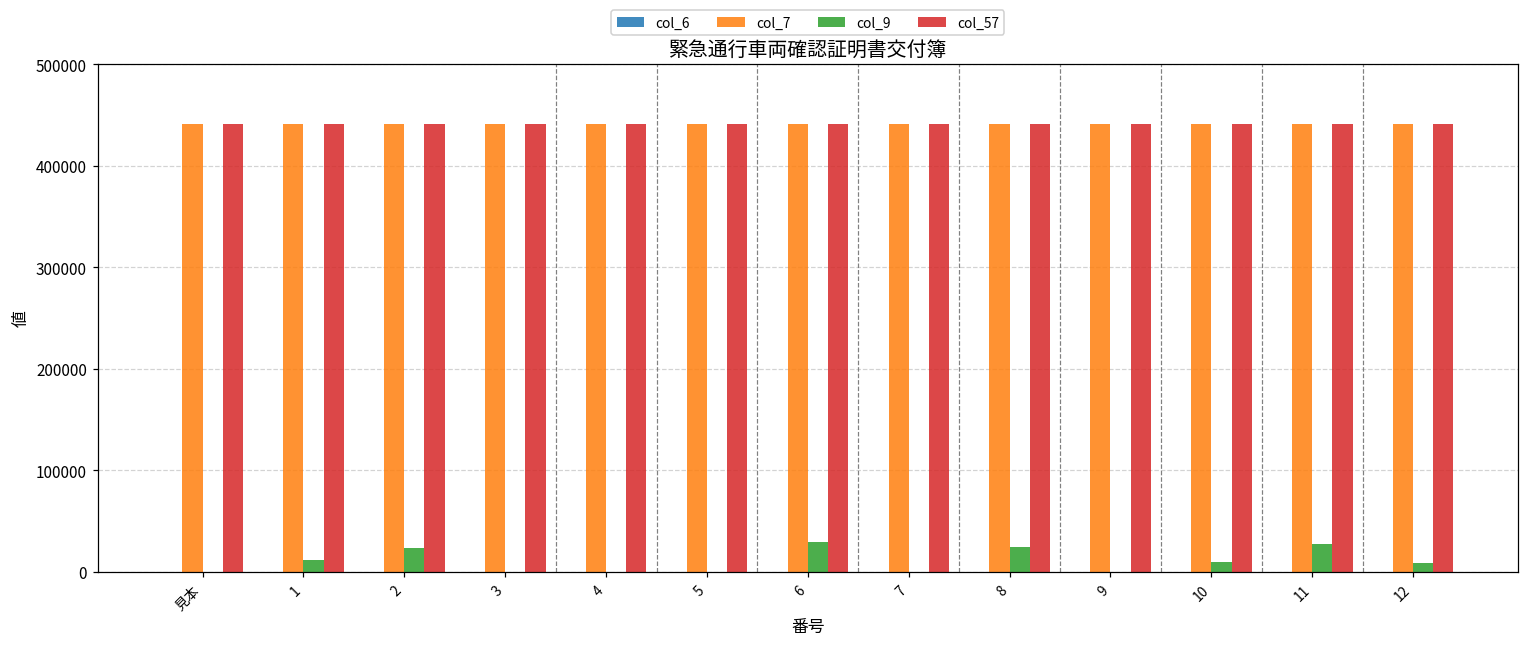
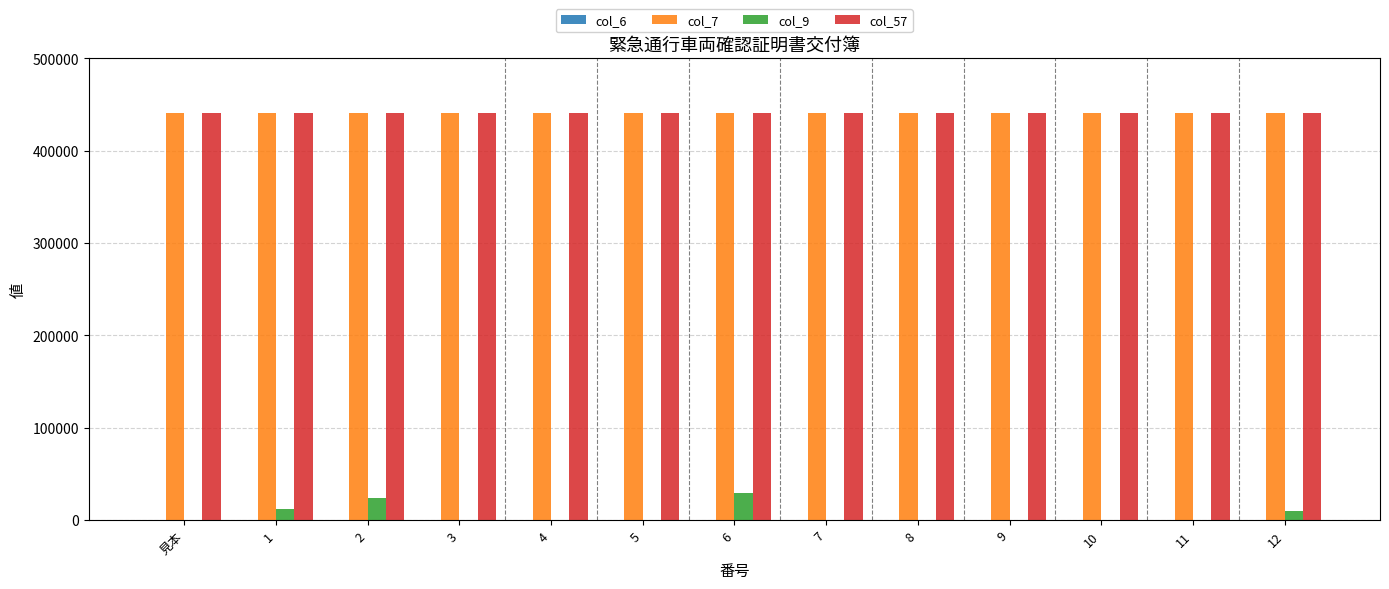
col_9, 8: 20000 -> 0
col_9, 10: 10000 -> 0
col_9, 11: 30000 -> 0
